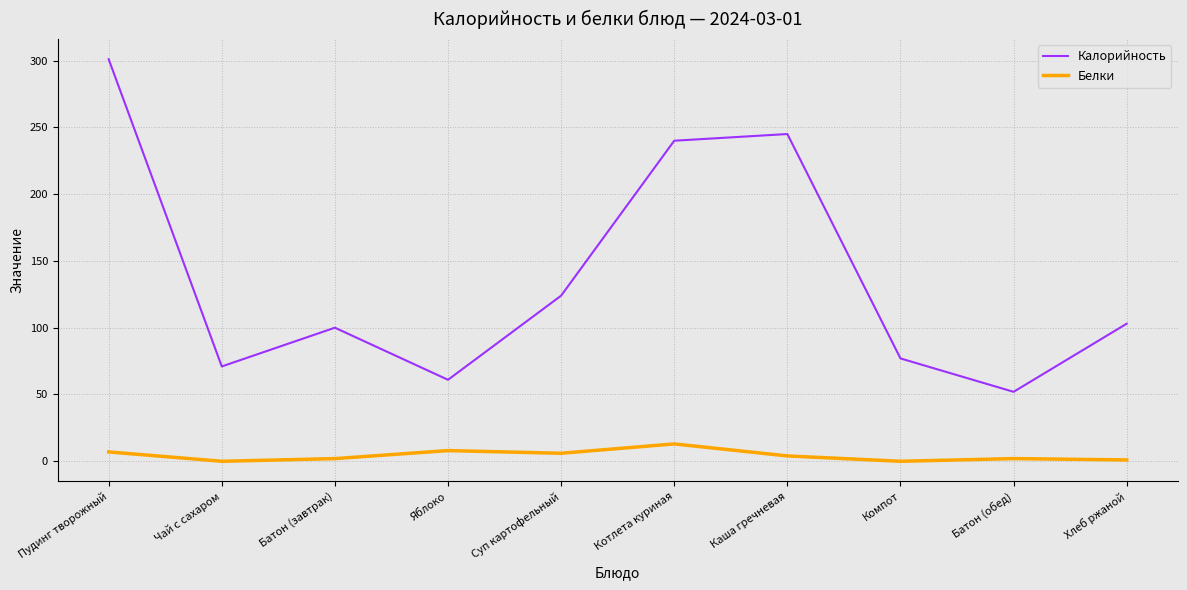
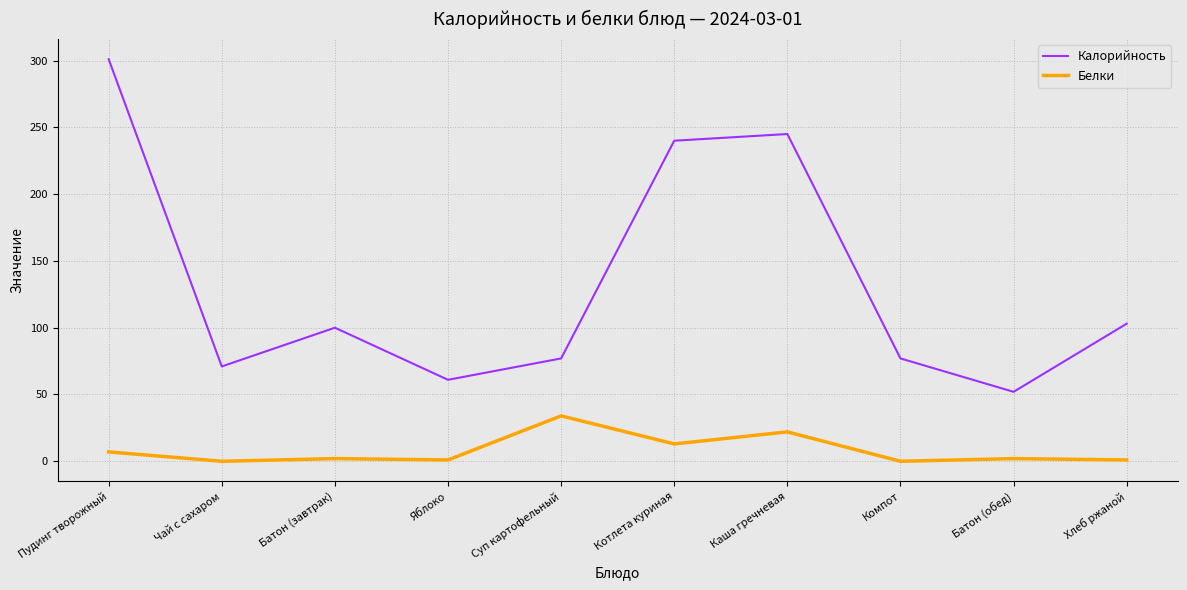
Белки, Яблоко: 8 -> 1
Калорийность, Суп картофельный: 124 -> 77
Белки, Суп картофельный: 6 -> 34
Белки, Каша гречневая: 4 -> 22
